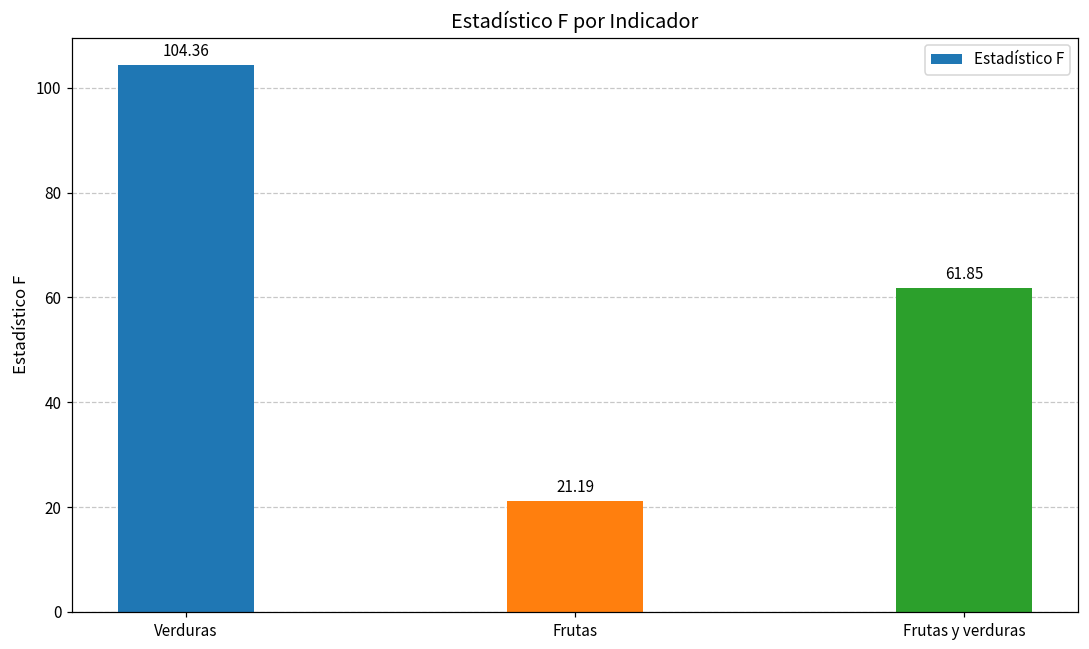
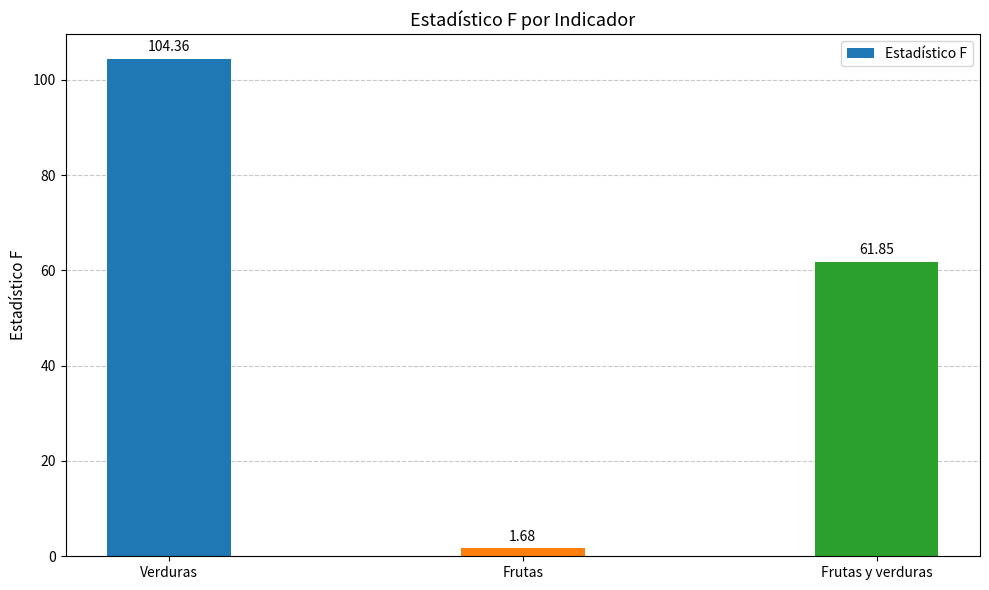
Frutas: 21.19 -> 1.68
